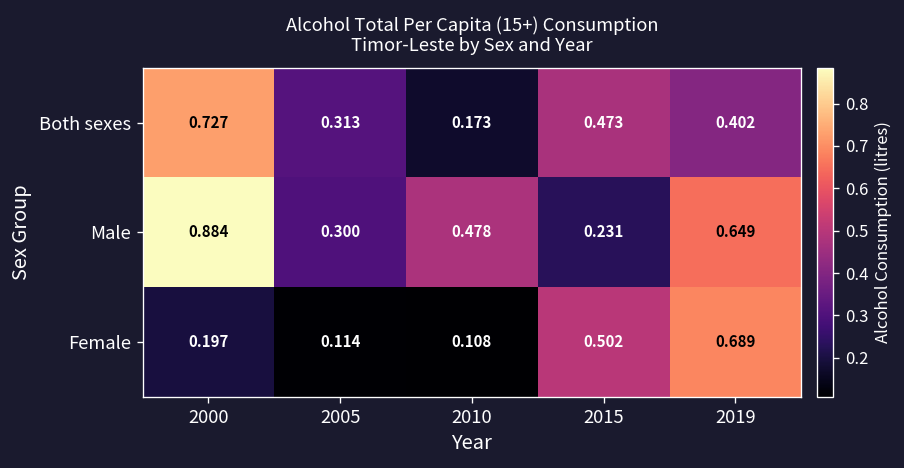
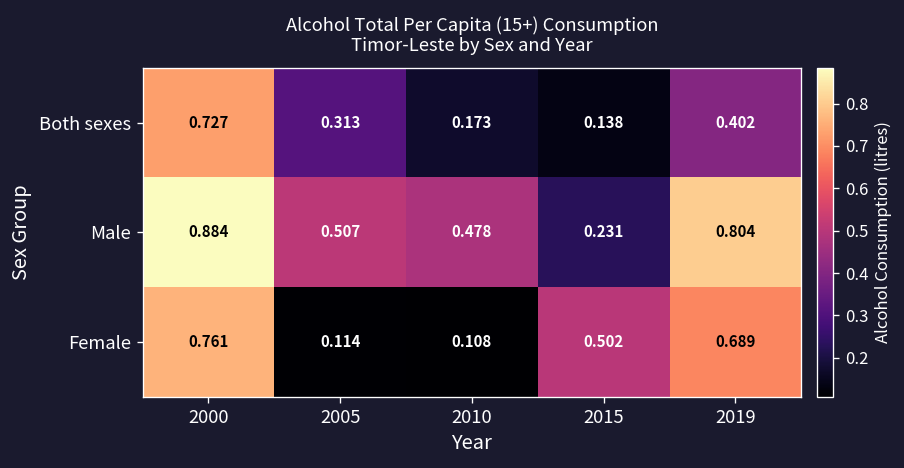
Both sexes, 2015: 0.473 -> 0.138
Male, 2005: 0.300 -> 0.507
Male, 2019: 0.649 -> 0.804
Female, 2000: 0.197 -> 0.761
